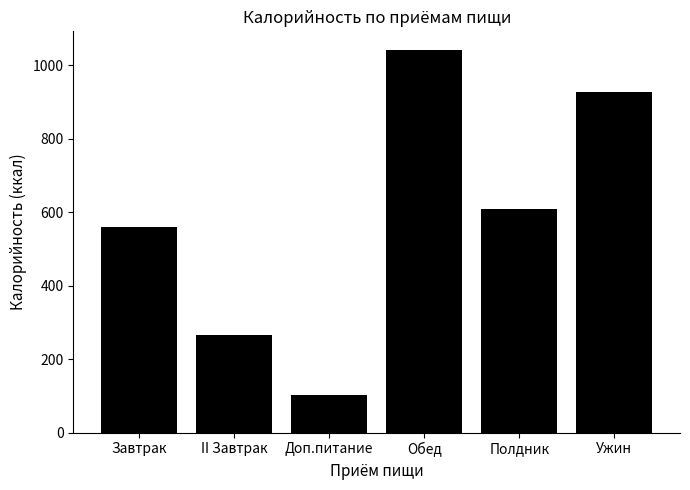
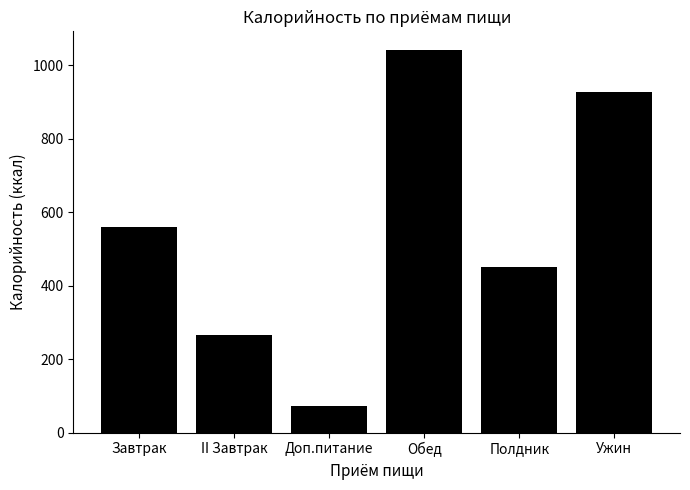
Доп.питание: 100 -> 70
Полдник: 610 -> 450
